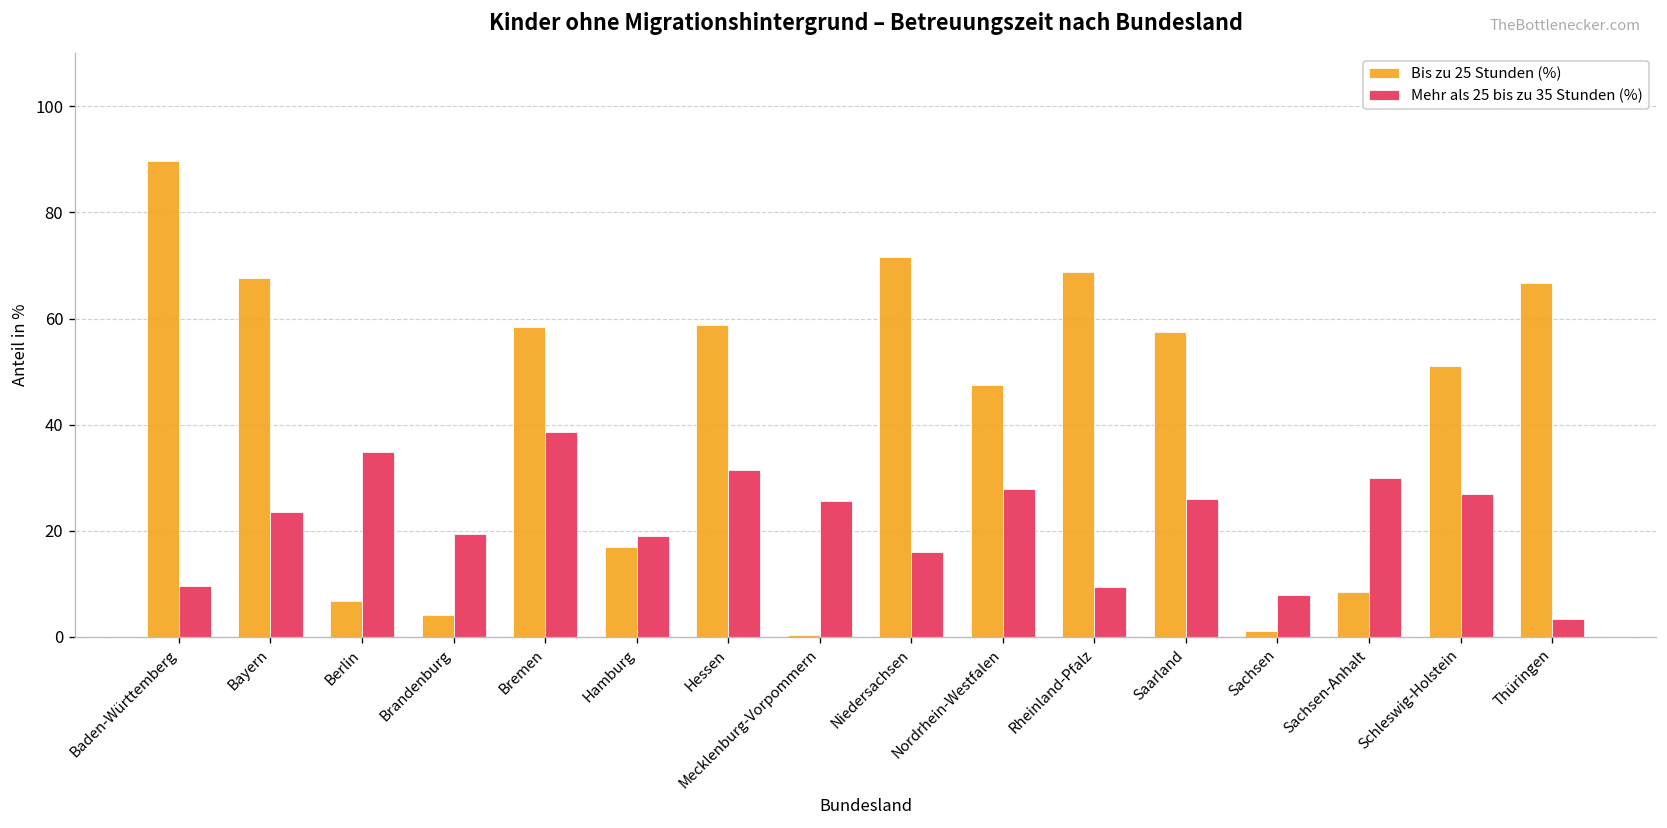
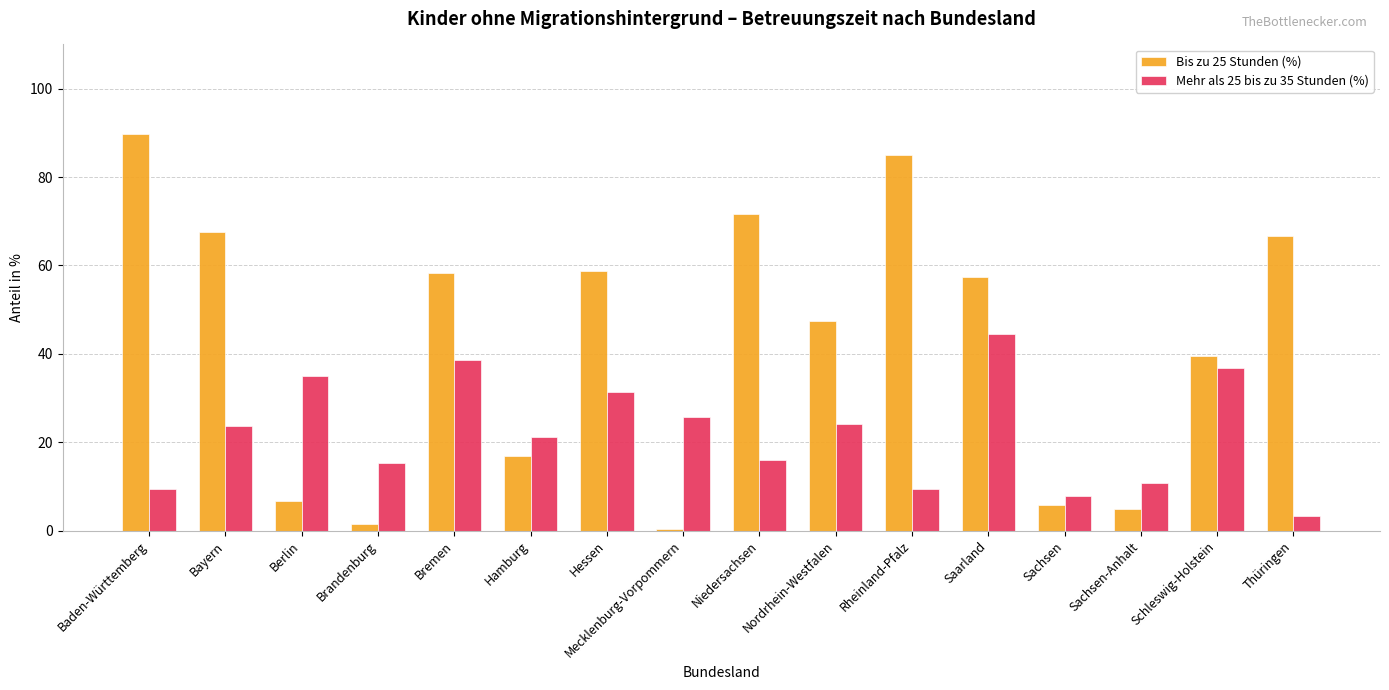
Bis zu 25 Stunden (%), Brandenburg: 4 -> 2
Mehr als 25 bis zu 35 Stunden (%), Brandenburg: 19 -> 15
Mehr als 25 bis zu 35 Stunden (%), Hamburg: 19 -> 21
Mehr als 25 bis zu 35 Stunden (%), Nordrhein-Westfalen: 28 -> 24
Bis zu 25 Stunden (%), Rheinland-Pfalz: 69 -> 85
Mehr als 25 bis zu 35 Stunden (%), Saarland: 26 -> 44
Bis zu 25 Stunden (%), Sachsen: 1 -> 6
Bis zu 25 Stunden (%), Sachsen-Anhalt: 8 -> 5
Mehr als 25 bis zu 35 Stunden (%), Sachsen-Anhalt: 30 -> 11
Bis zu 25 Stunden (%), Schleswig-Holstein: 51 -> 40
Mehr als 25 bis zu 35 Stunden (%), Schleswig-Holstein: 27 -> 37
